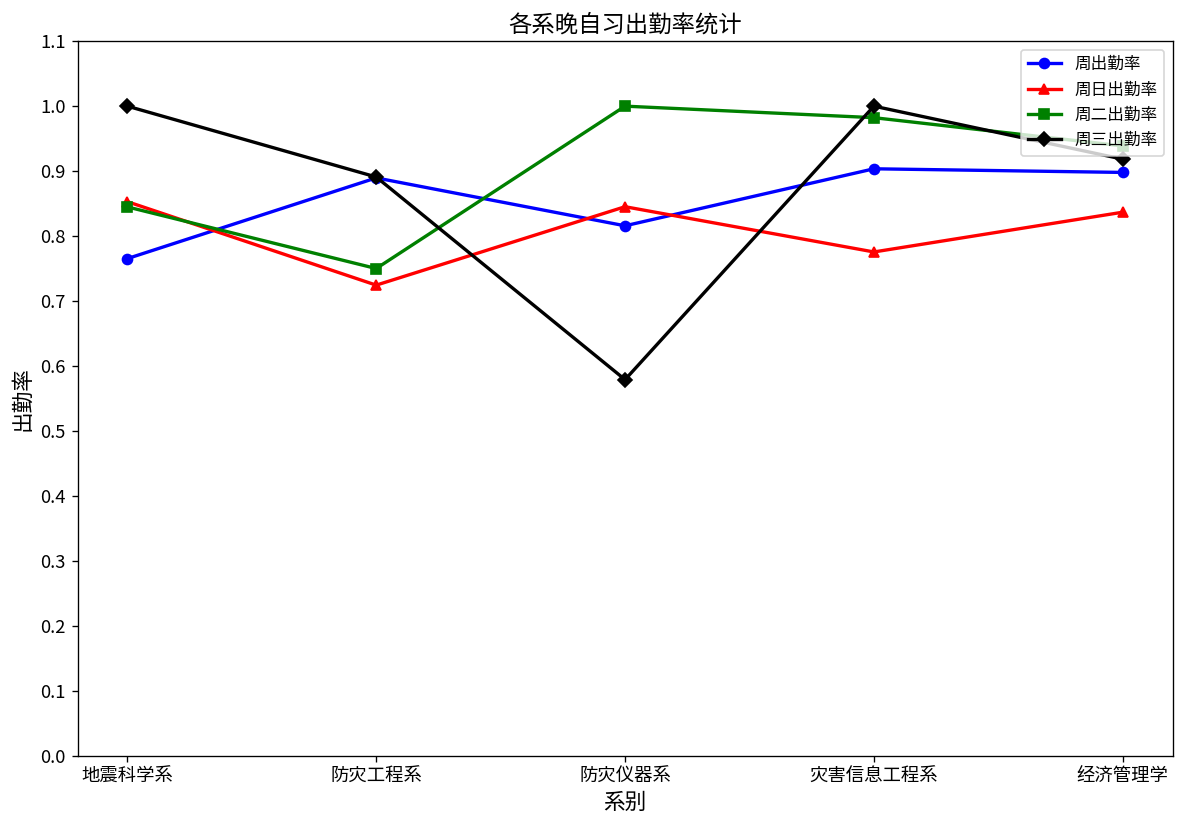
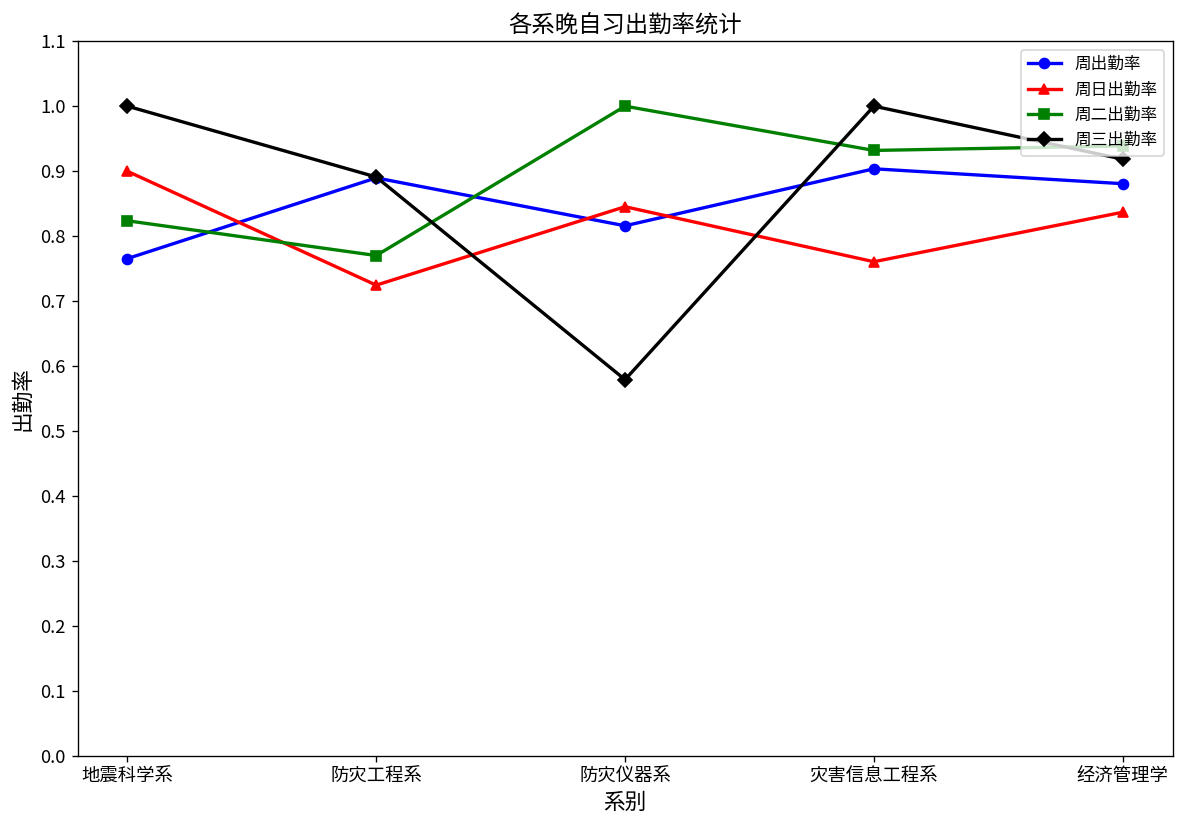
周日出勤率, 地震科学系: 0.85 -> 0.90
周二出勤率, 地震科学系: 0.84 -> 0.82
周二出勤率, 防灾工程系: 0.75 -> 0.77
周日出勤率, 灾害信息工程系: 0.78 -> 0.76
周二出勤率, 灾害信息工程系: 0.98 -> 0.93
周出勤率, 经济管理学: 0.90 -> 0.88
